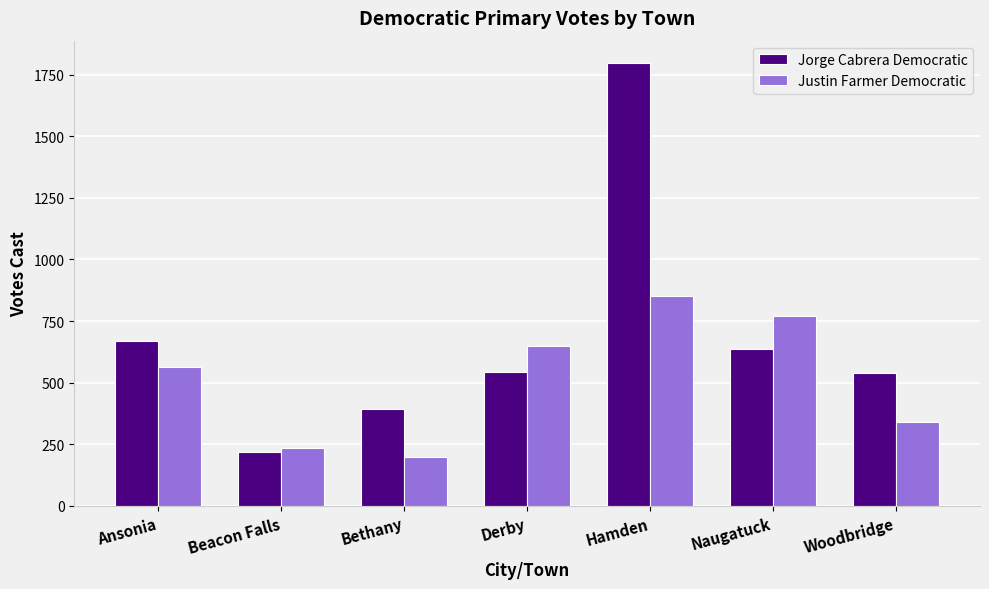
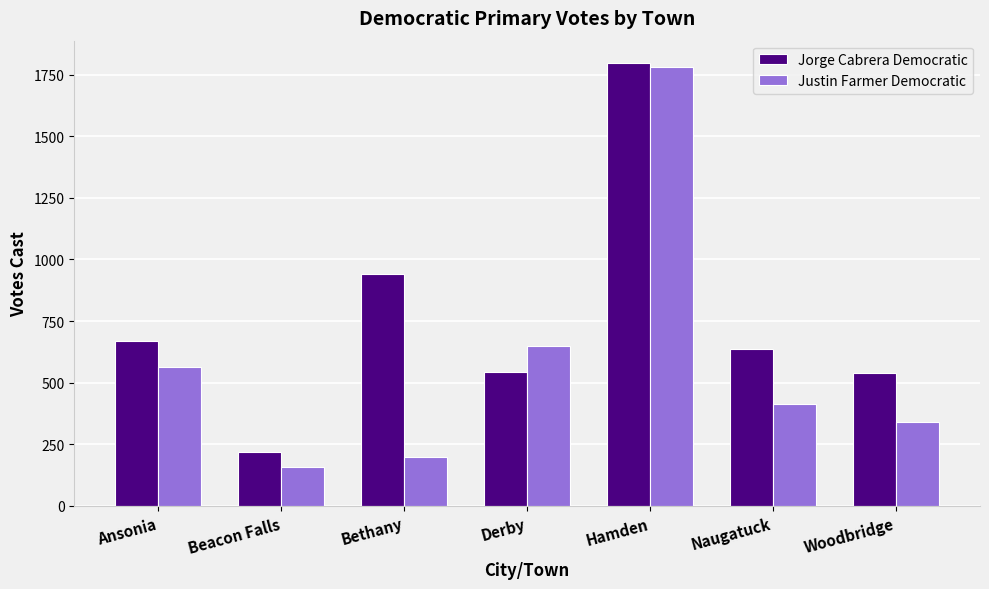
Justin Farmer Democratic, Beacon Falls: 240 -> 160
Jorge Cabrera Democratic, Bethany: 400 -> 940
Justin Farmer Democratic, Hamden: 850 -> 1780
Justin Farmer Democratic, Naugatuck: 770 -> 410
